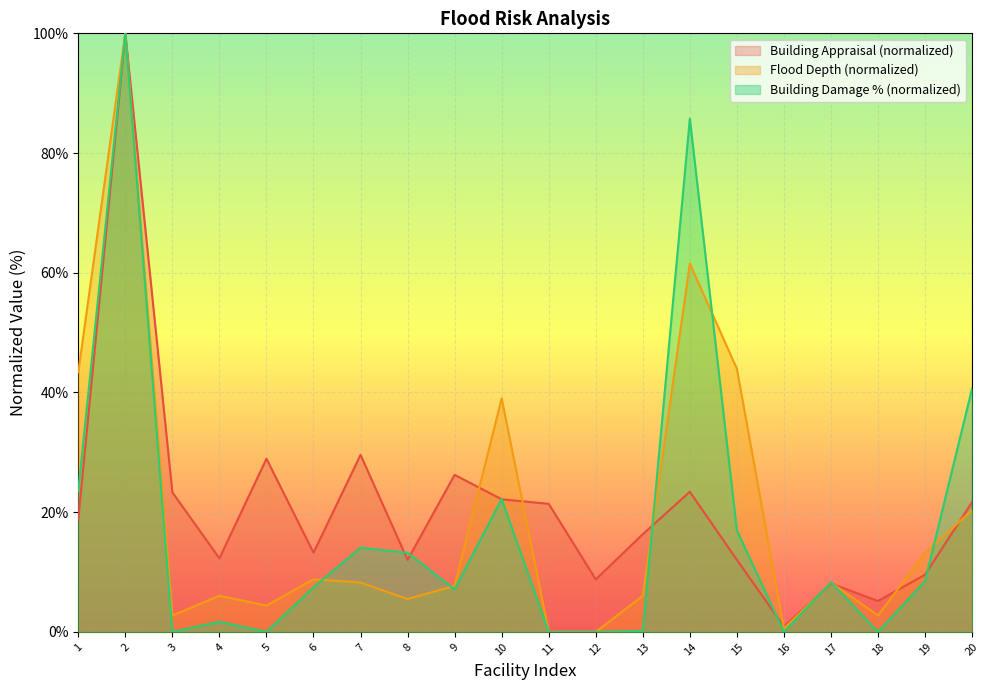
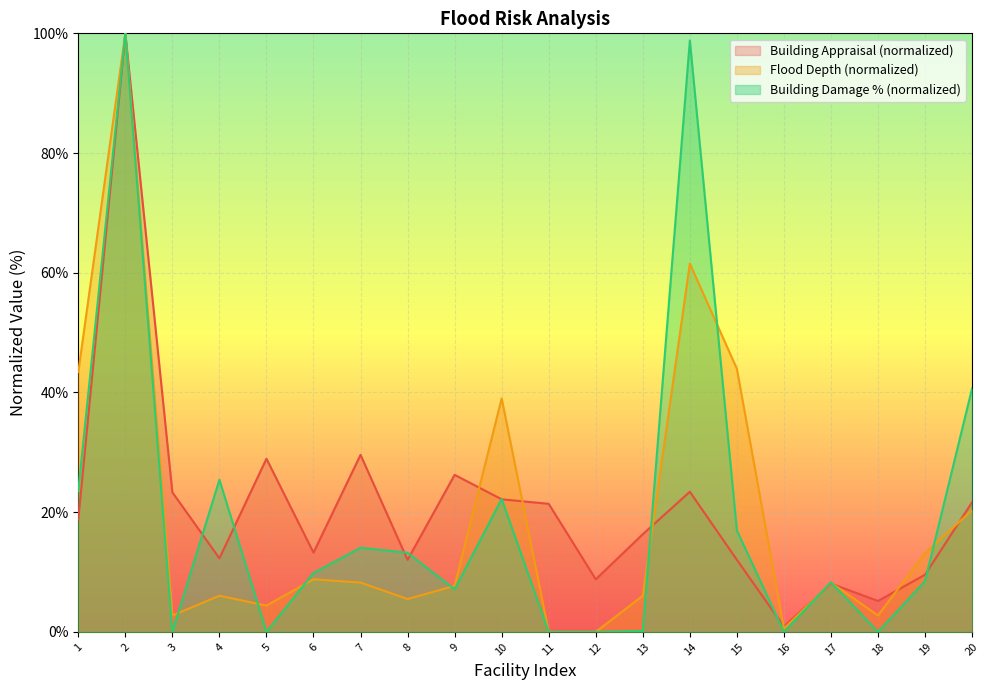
Building Damage % (normalized), 4: 2% -> 25%
Building Damage % (normalized), 6: 7% -> 10%
Building Damage % (normalized), 14: 86% -> 99%
